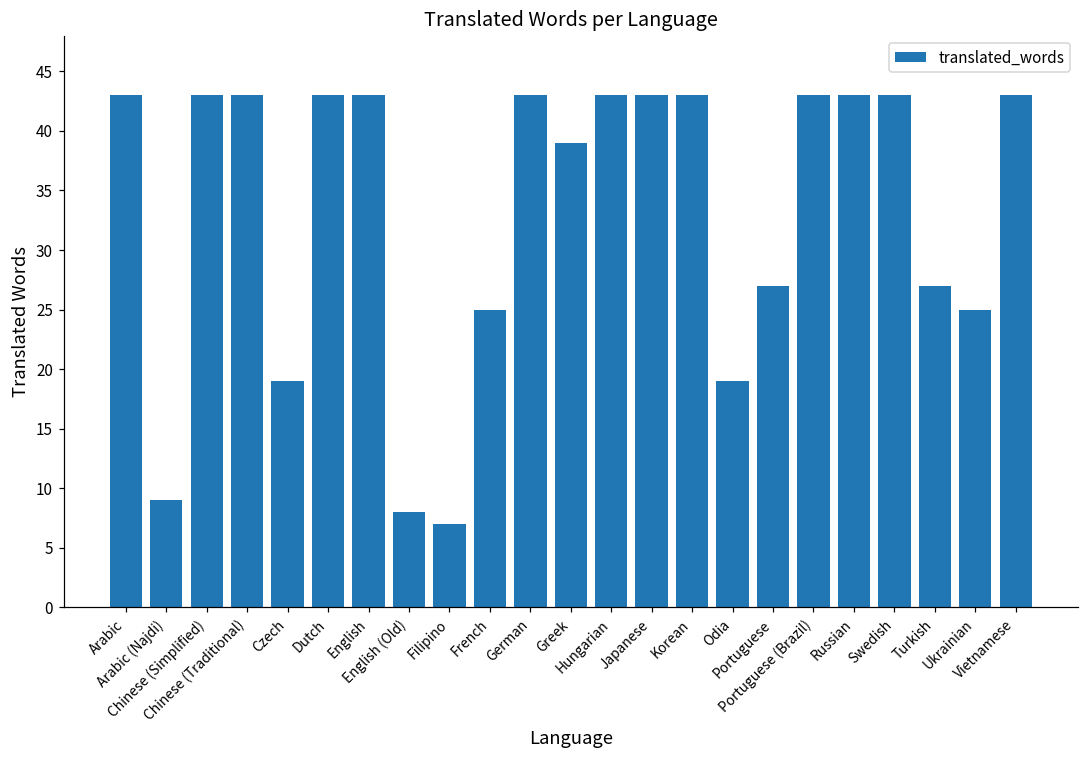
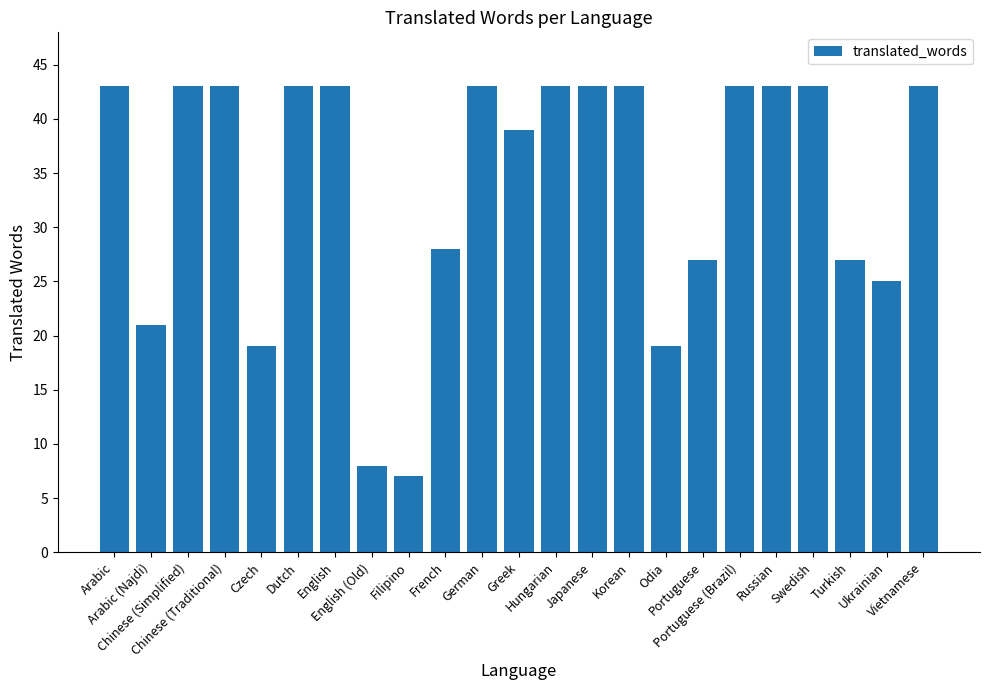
Arabic (Najdi): 9 -> 21
French: 25 -> 28
